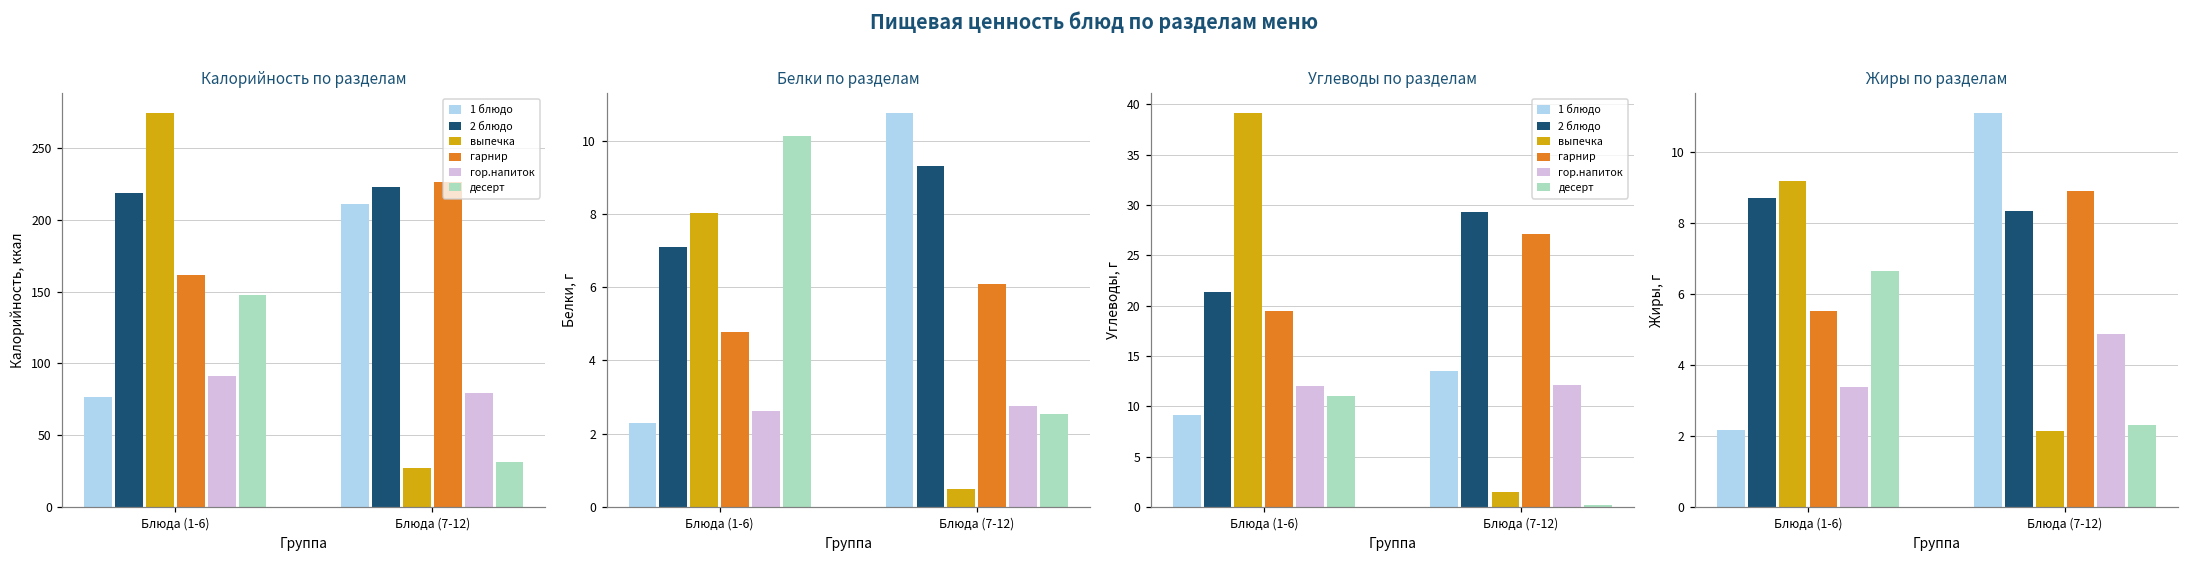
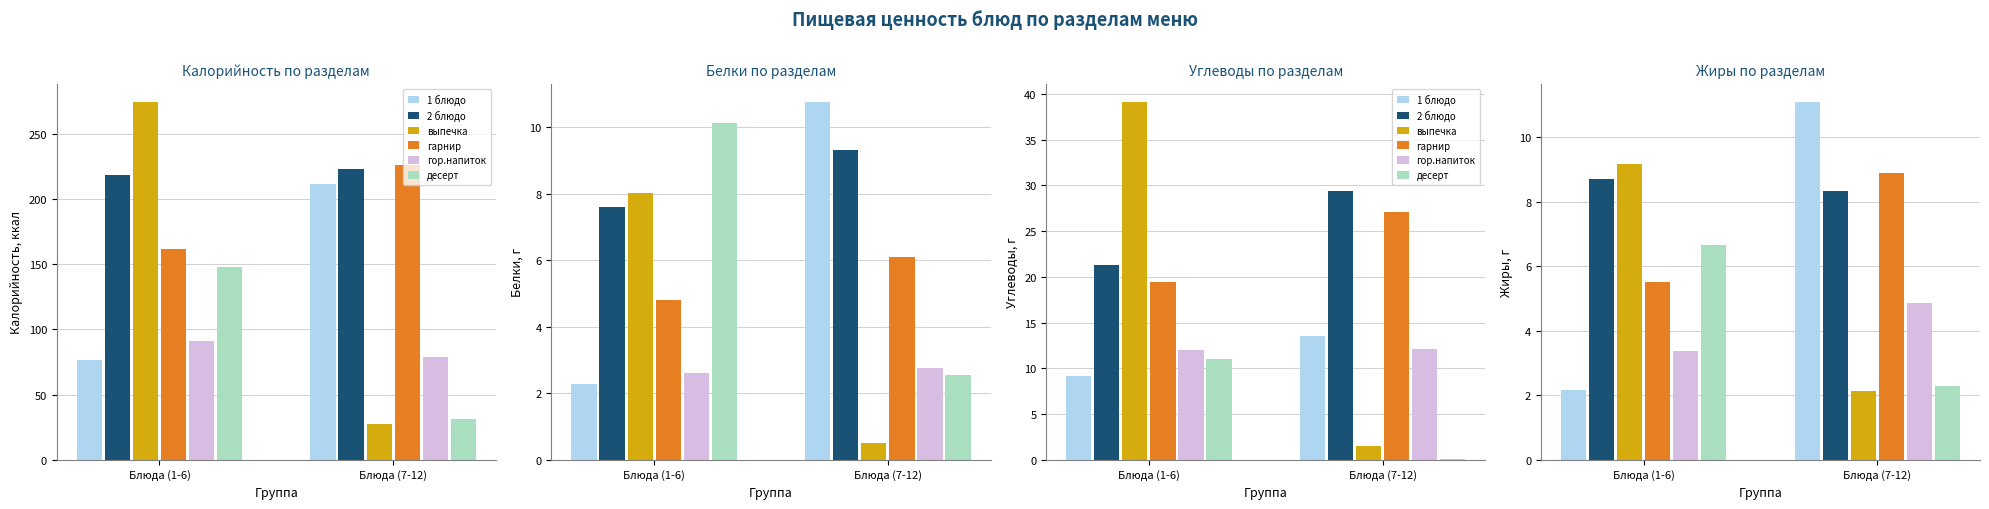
Белки по разделам, 2 блюдо, Блюда (1-6): 7.1 -> 7.6
